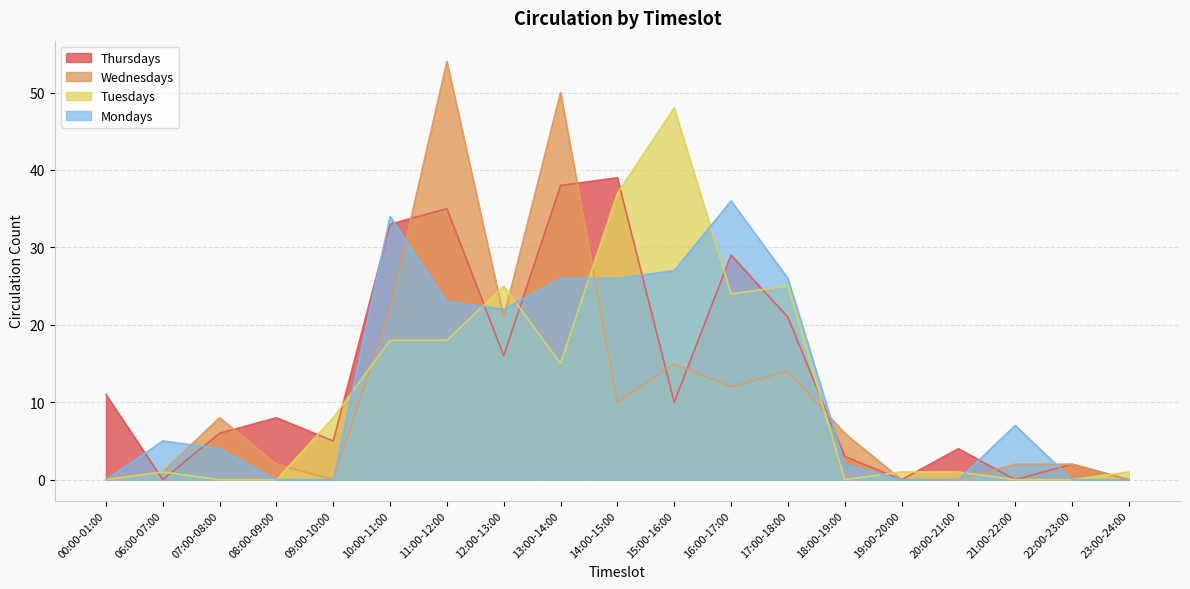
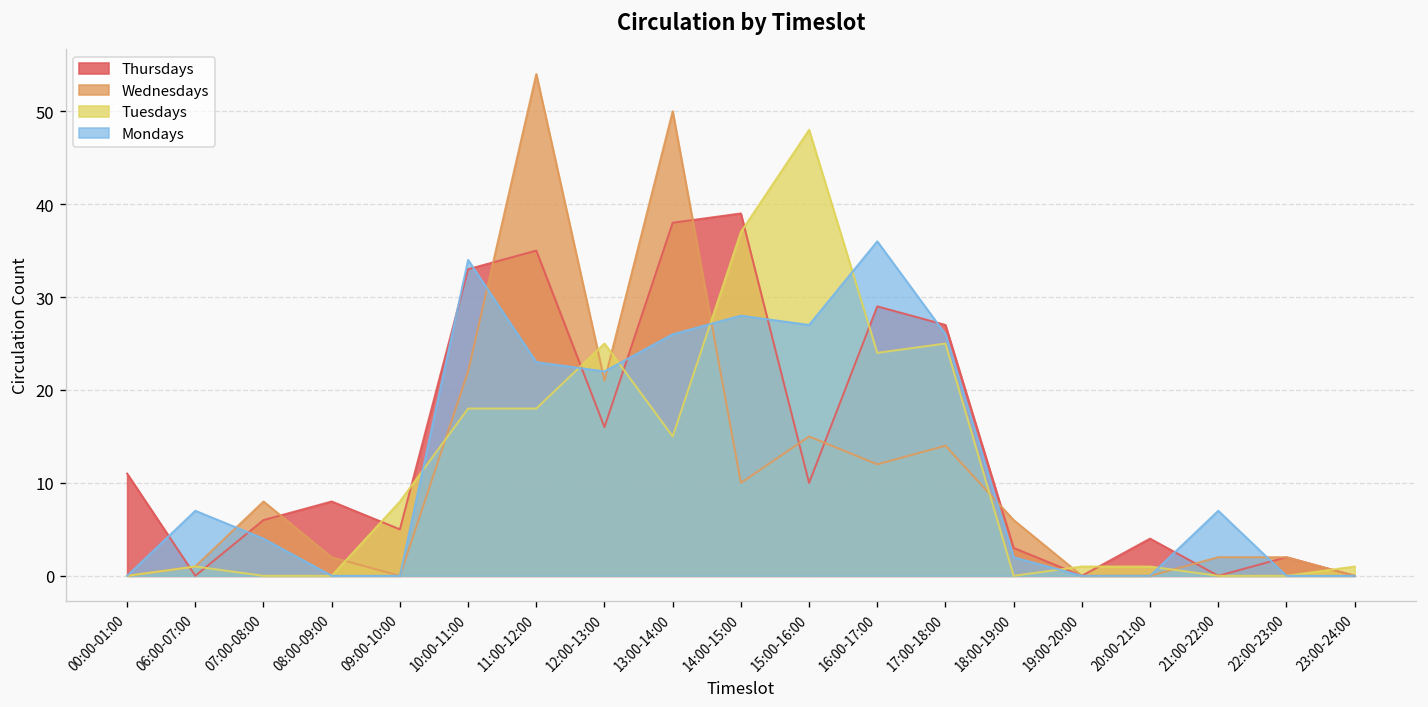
Mondays, 06:00-07:00: 5 -> 7
Mondays, 14:00-15:00: 26 -> 28
Thursdays, 17:00-18:00: 21 -> 27
